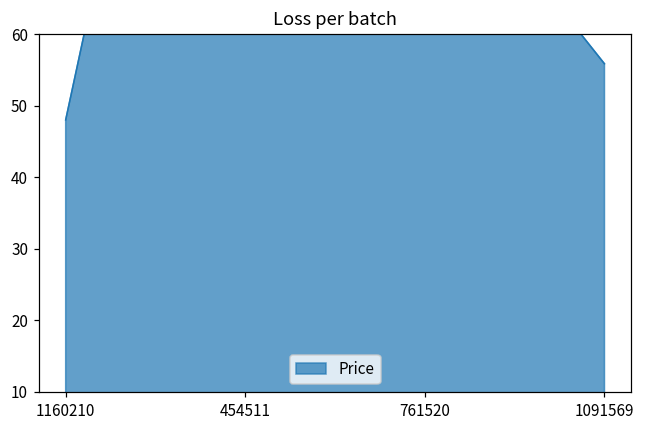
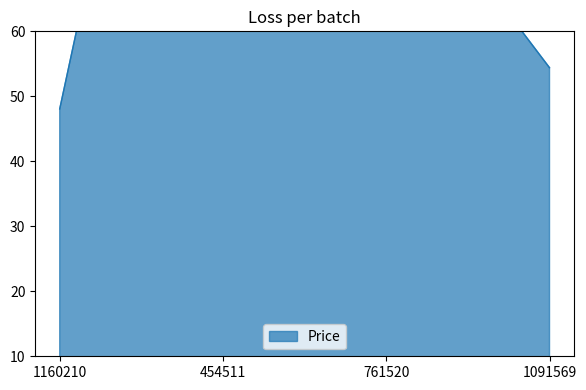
1091569: 56 -> 54
